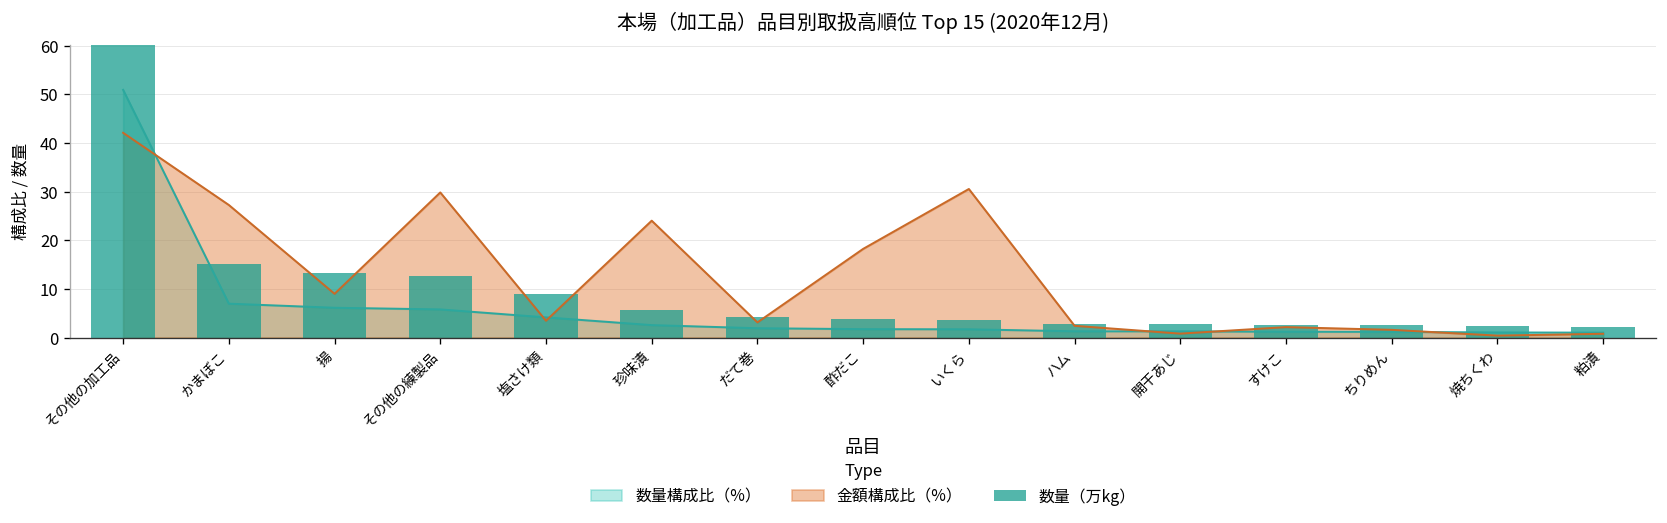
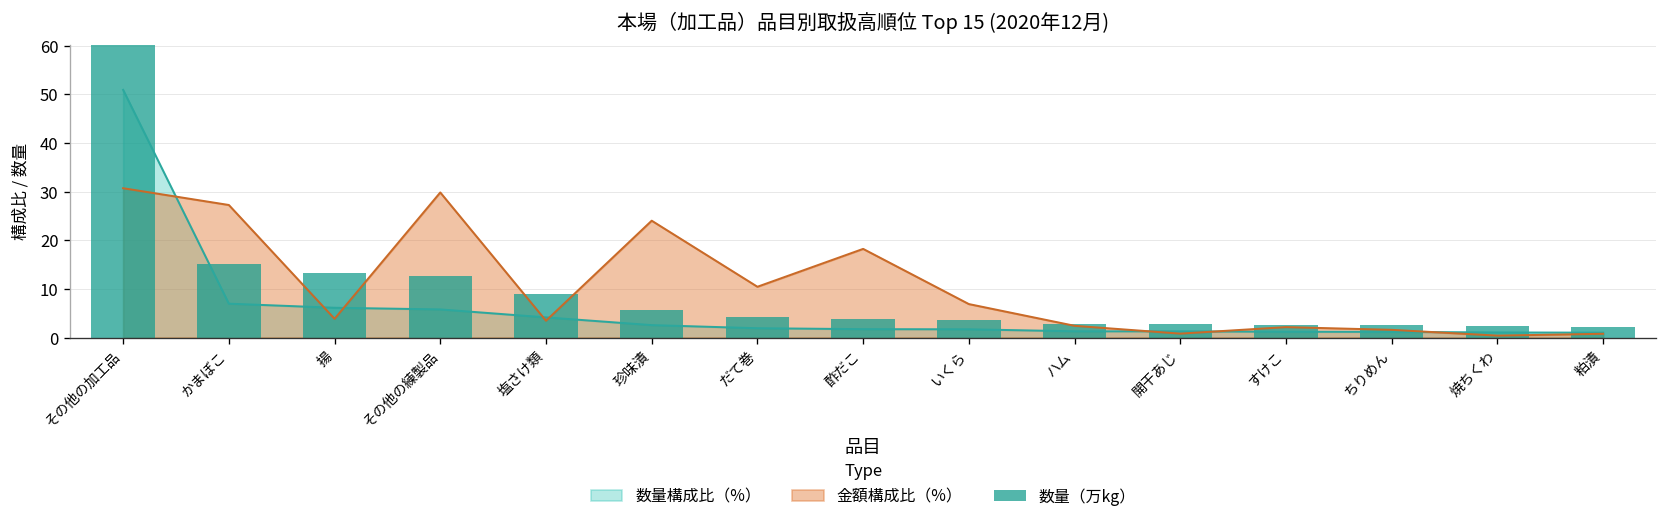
金額構成比（%）, その他の加工品: 42 -> 31
金額構成比（%）, 揚: 9 -> 4
金額構成比（%）, だて巻: 3 -> 10
金額構成比（%）, いくら: 31 -> 7
